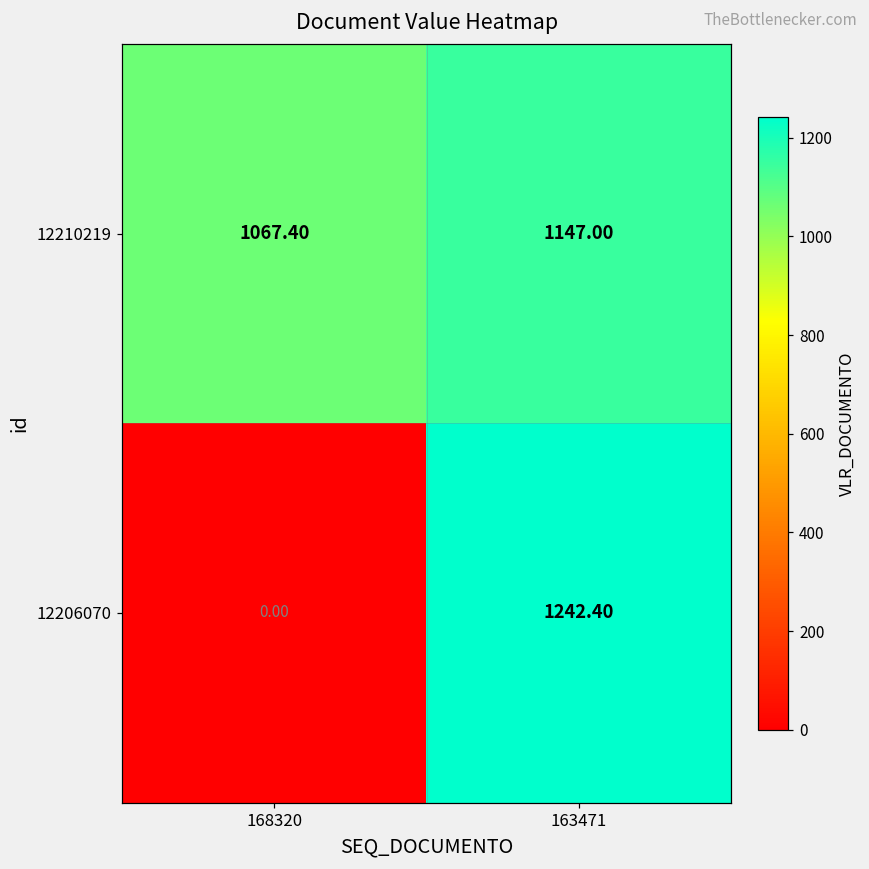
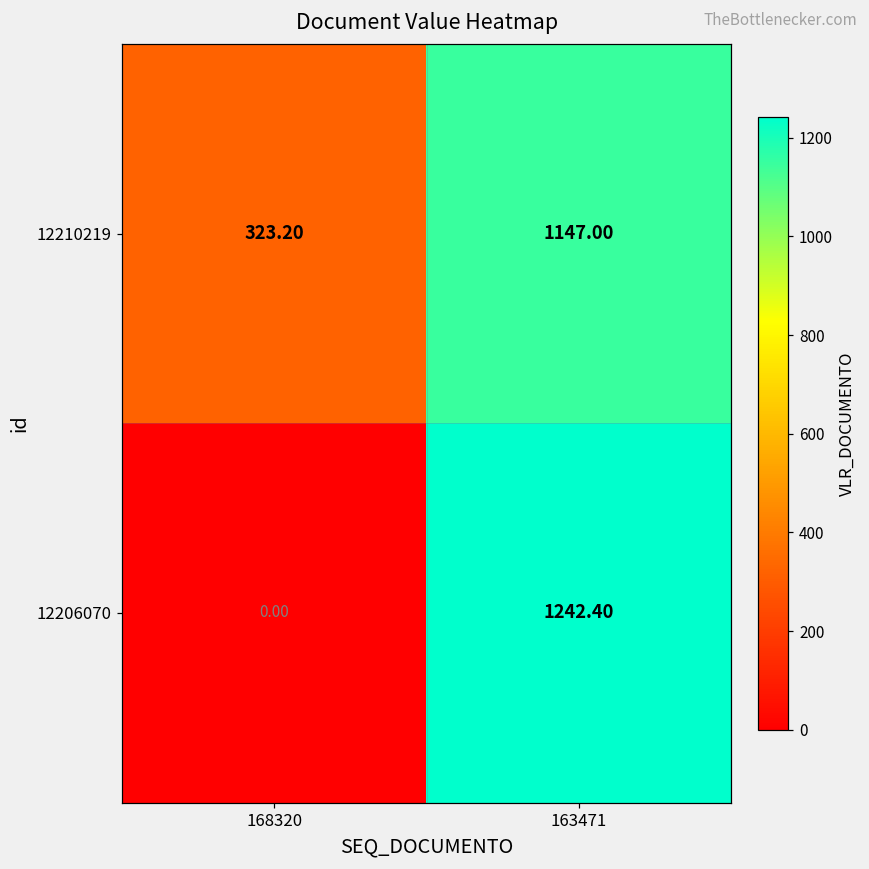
12210219, 168320: 1067.40 -> 323.20
